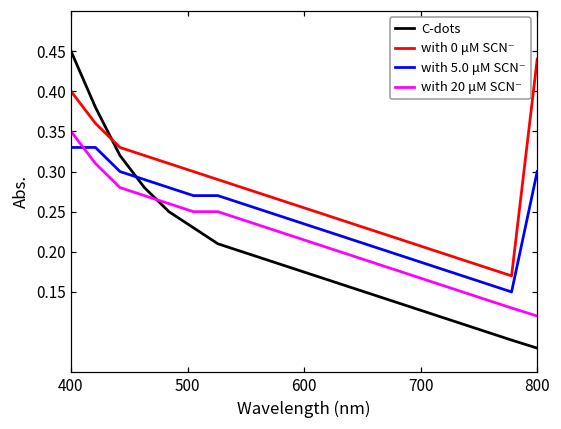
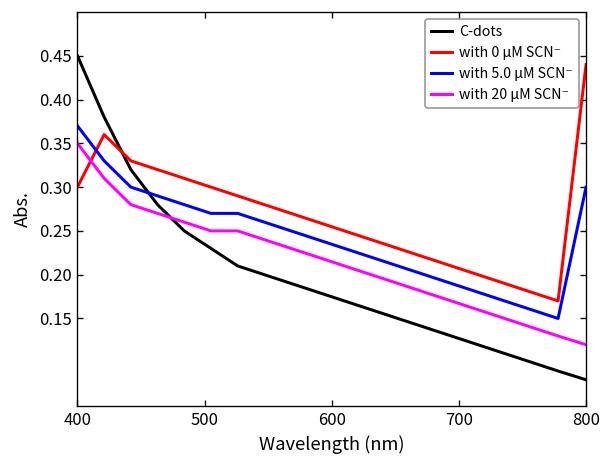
with 0 μM SCN⁻, 400: 0.4 -> 0.3
with 5.0 μM SCN⁻, 400: 0.33 -> 0.37
